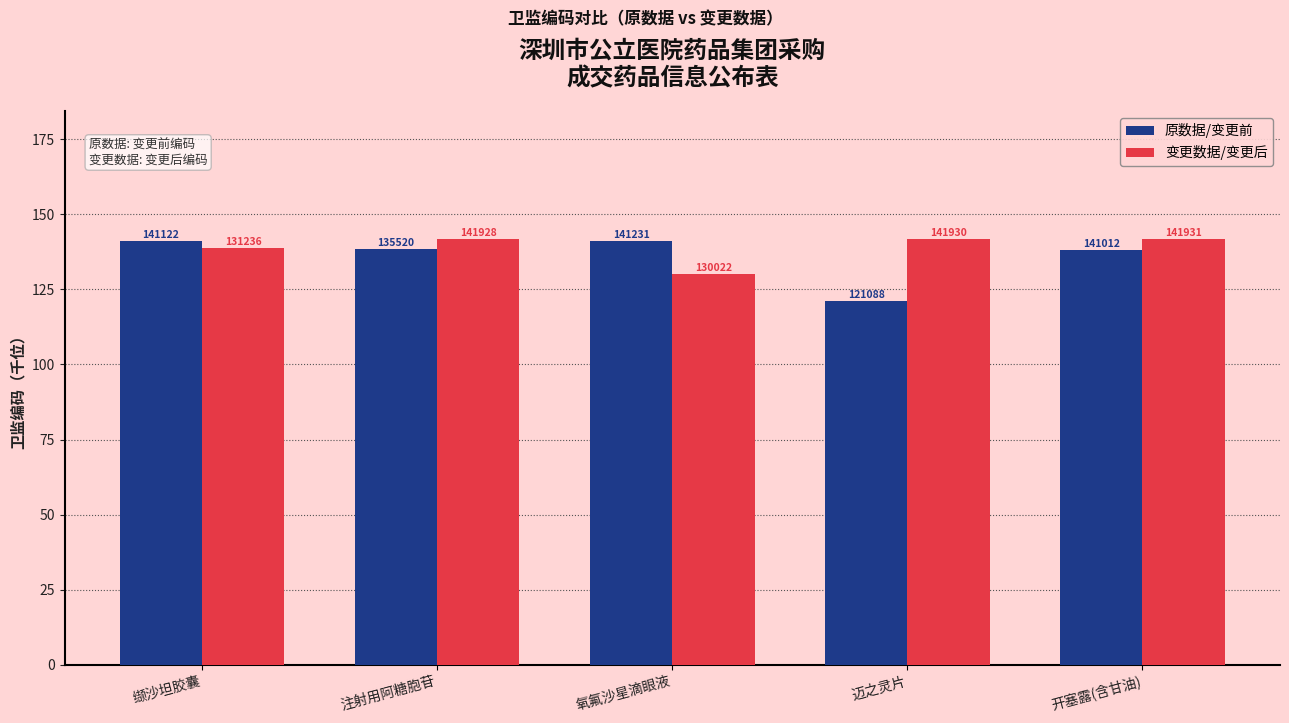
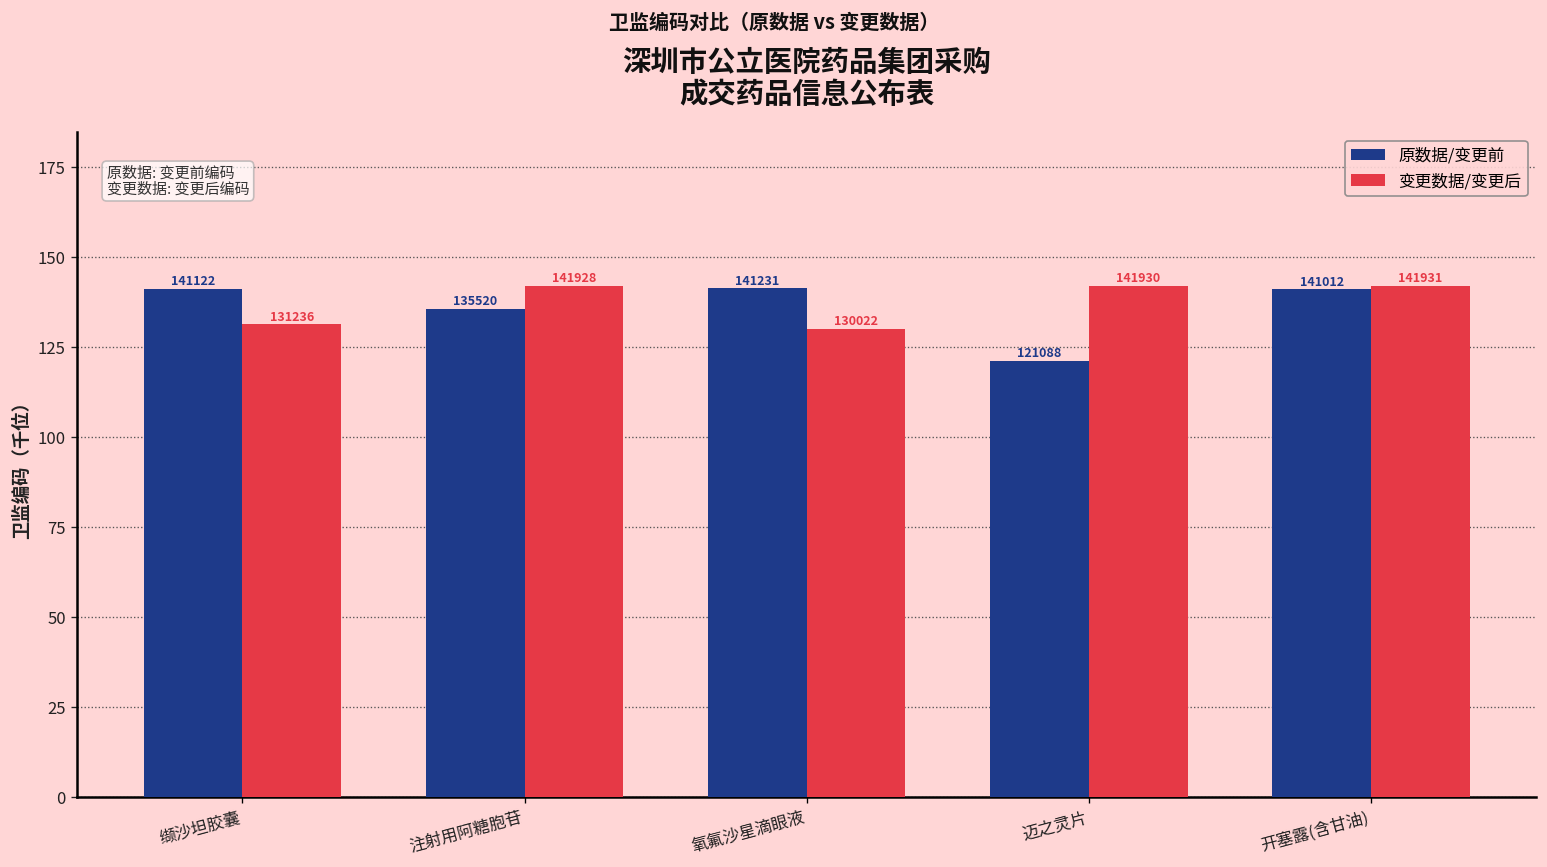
变更数据/变更后, 缬沙坦胶囊: 139 -> 131
原数据/变更前, 注射用阿糖胞苷: 139 -> 136
原数据/变更前, 开塞露(含甘油): 138 -> 141
